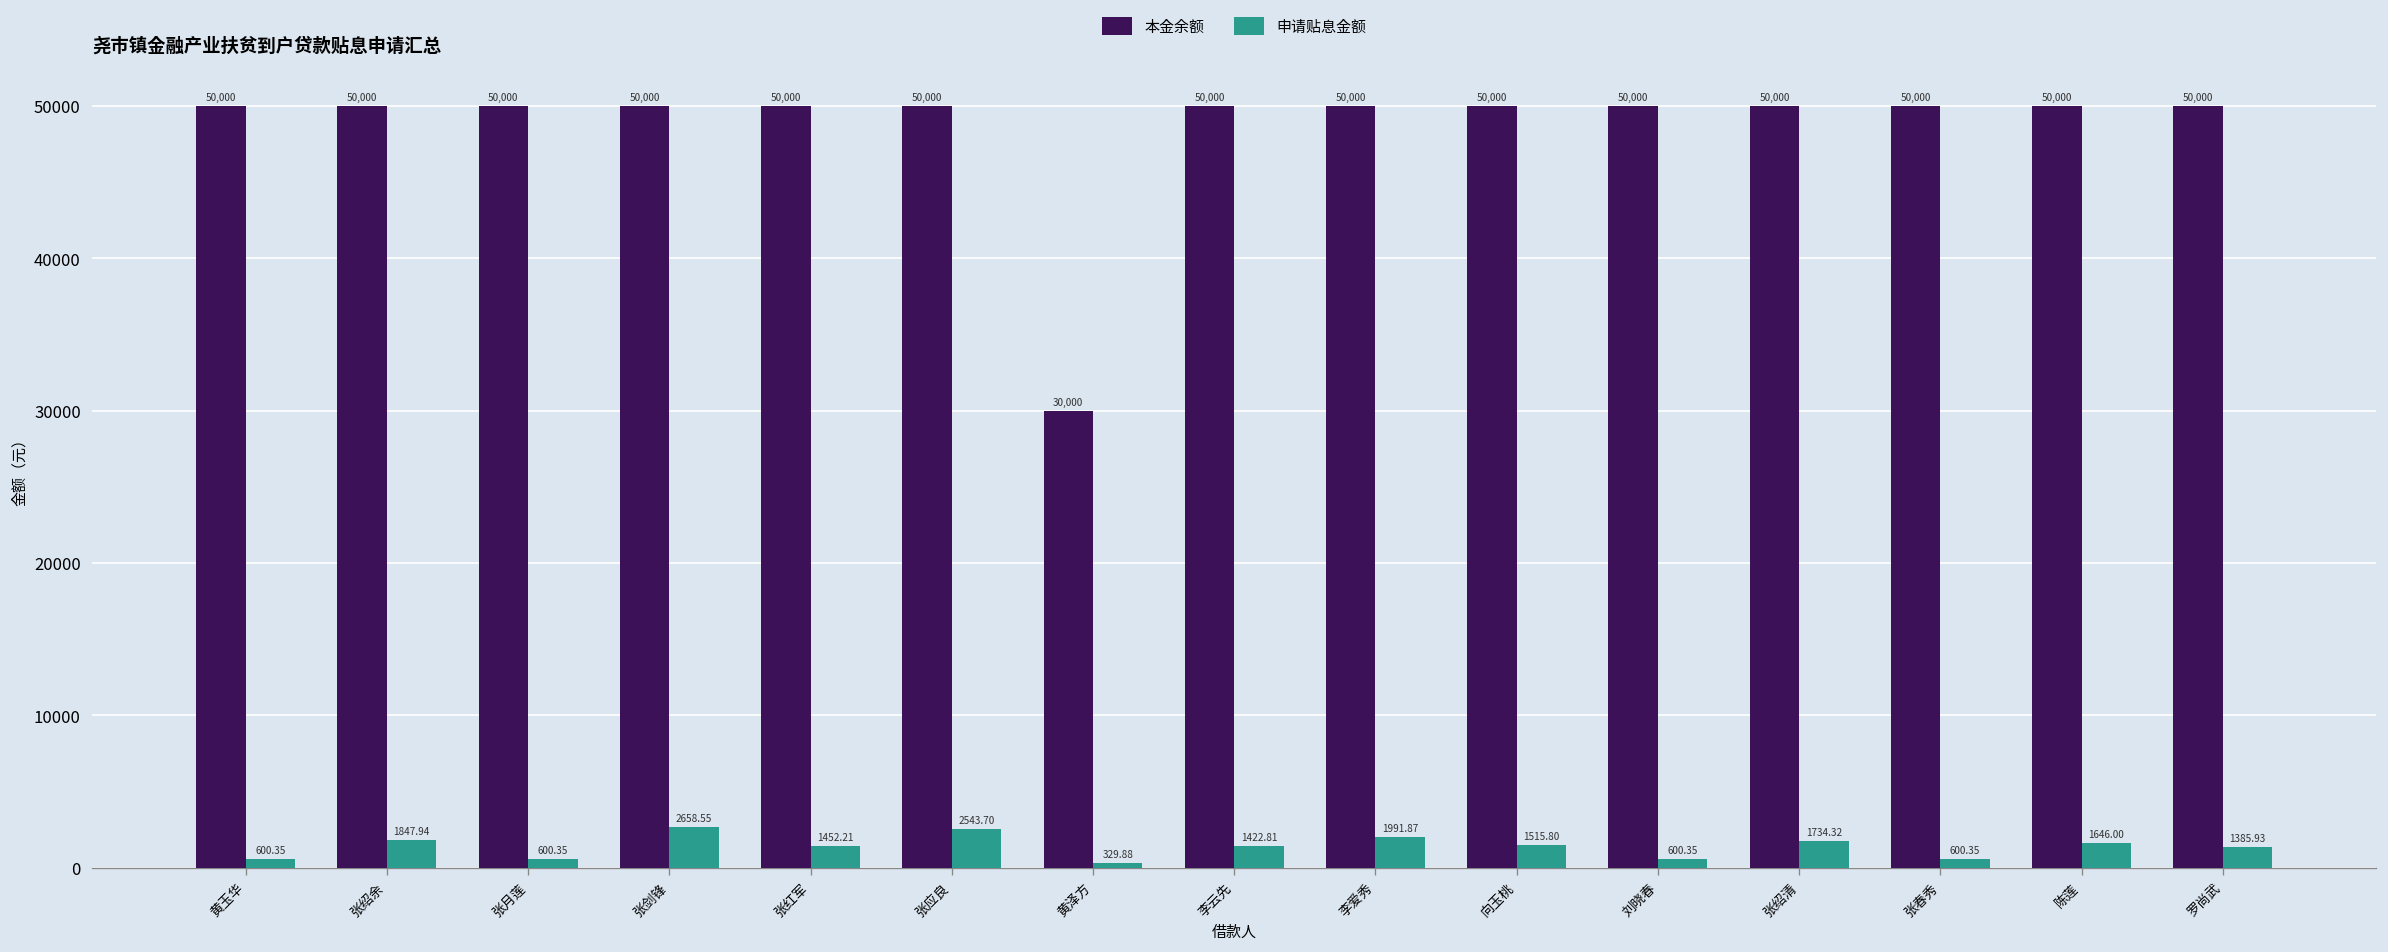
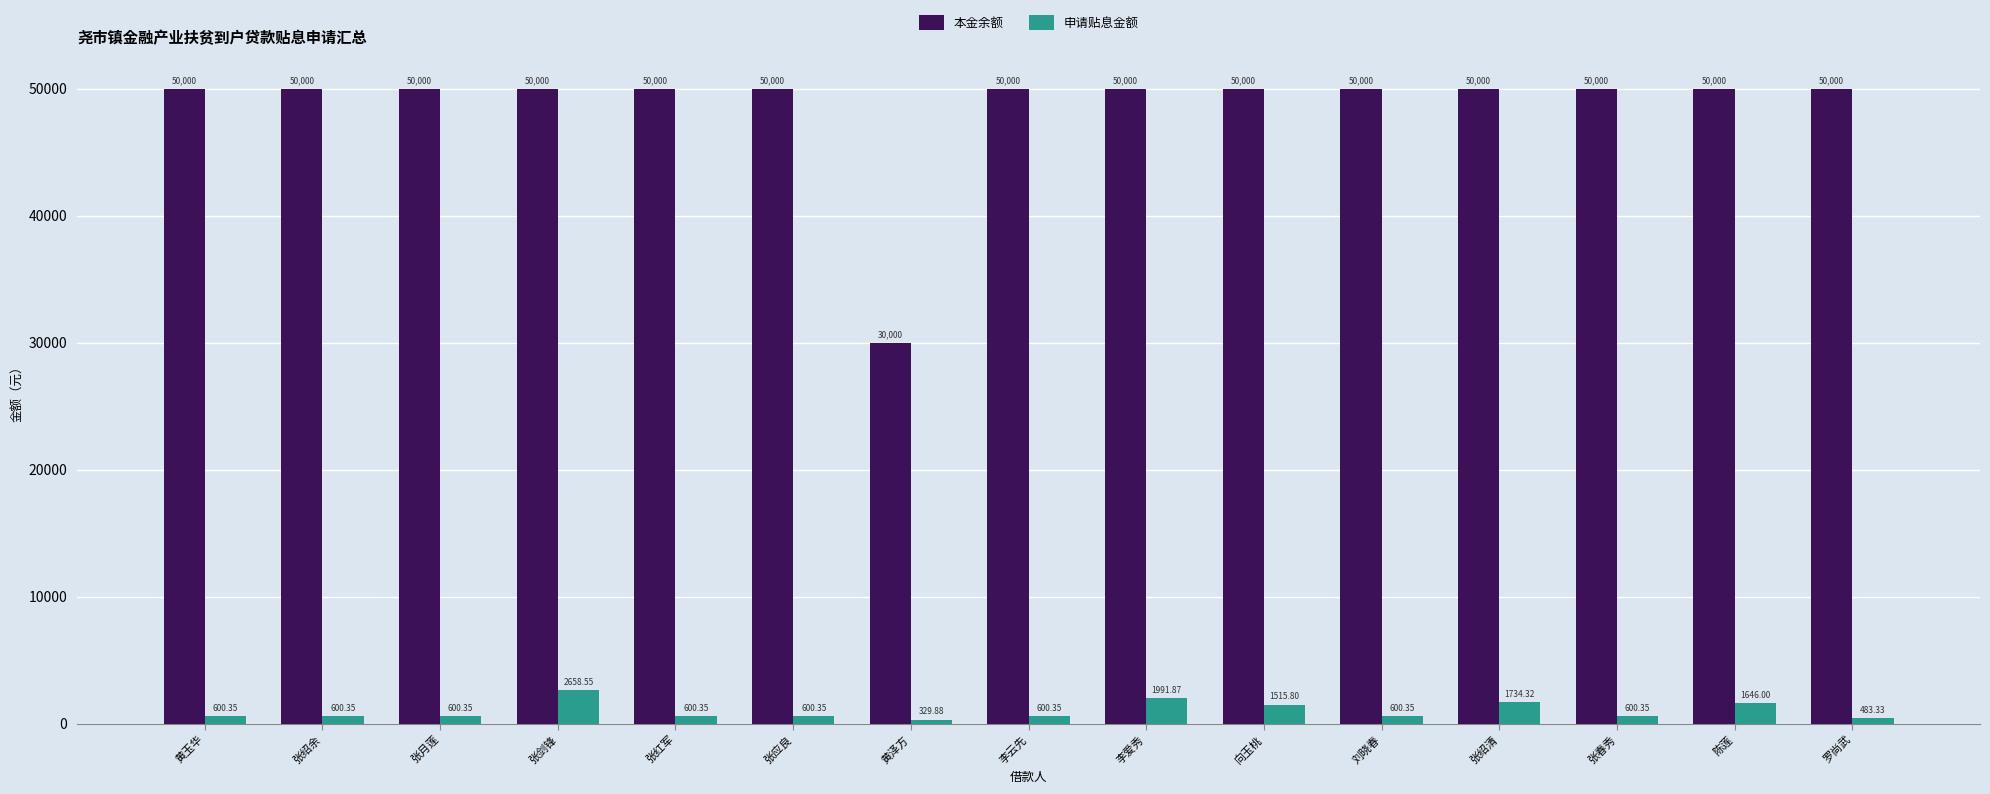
申请贴息金额, 张绍余: 1847.94 -> 600.35
申请贴息金额, 张红军: 1452.21 -> 600.35
申请贴息金额, 张应良: 2543.70 -> 600.35
申请贴息金额, 李云先: 1422.81 -> 600.35
申请贴息金额, 罗尚武: 1385.93 -> 483.33
